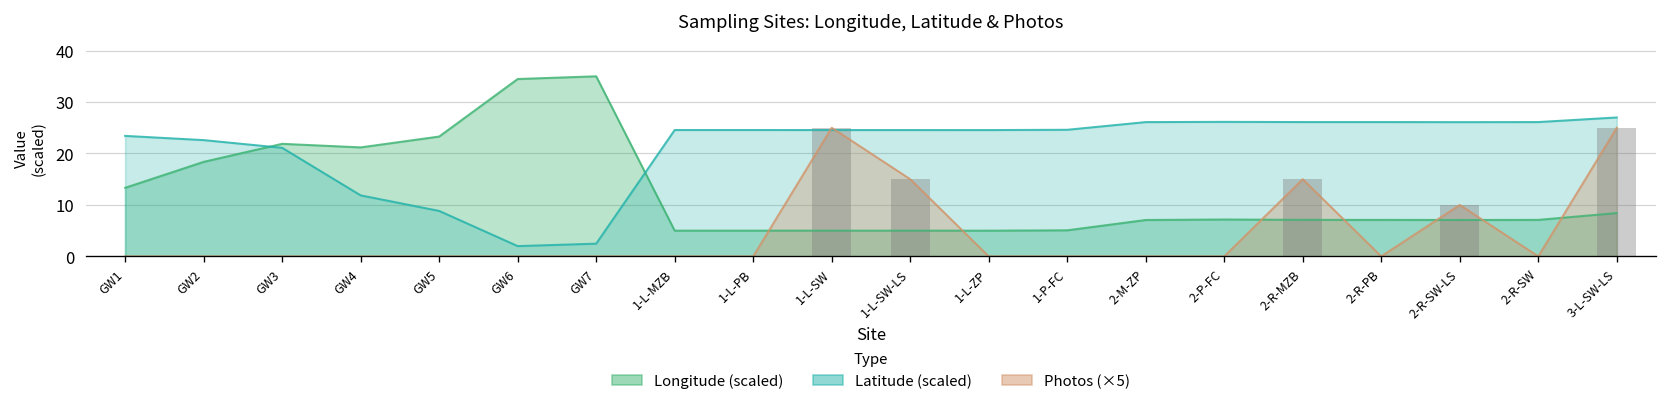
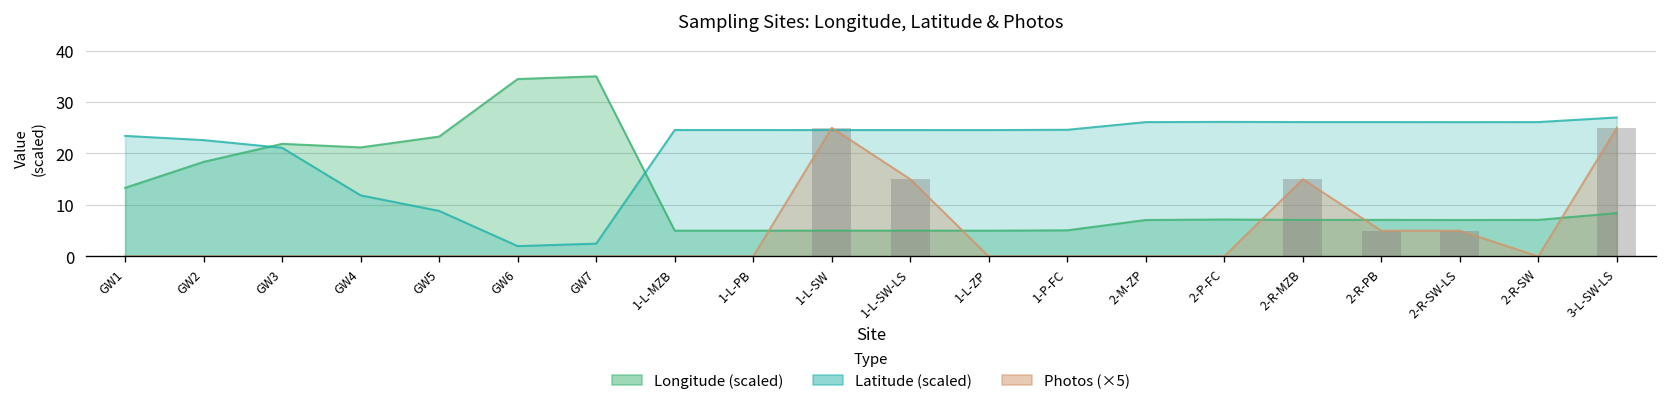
Photos (×5), 2-R-PB: 0 -> 5
Photos (×5), 2-R-SW-LS: 10 -> 5
